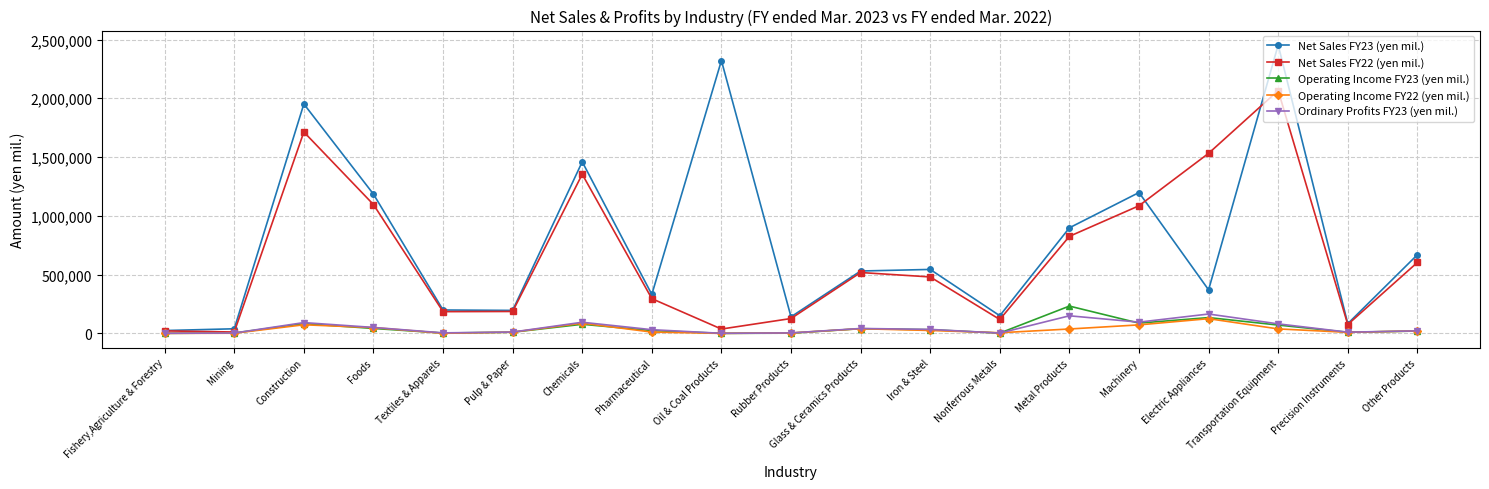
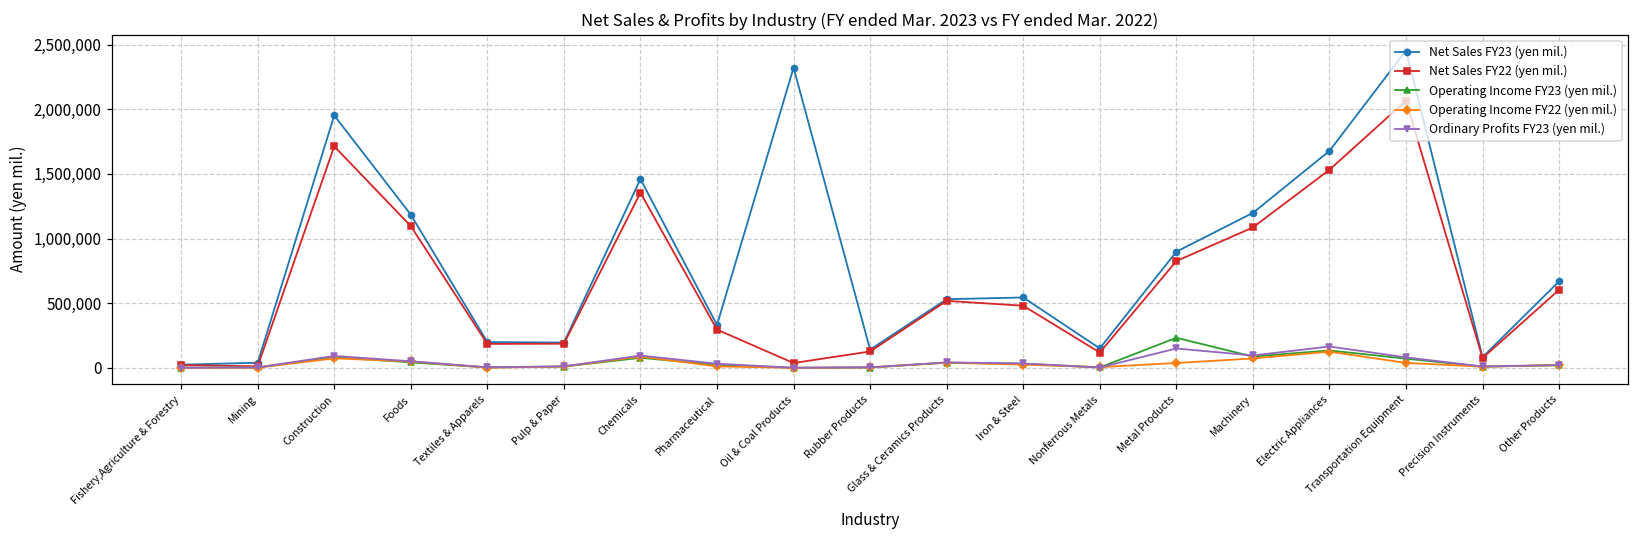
Net Sales FY23 (yen mil.), Electric Appliances: 370,000 -> 1,680,000
